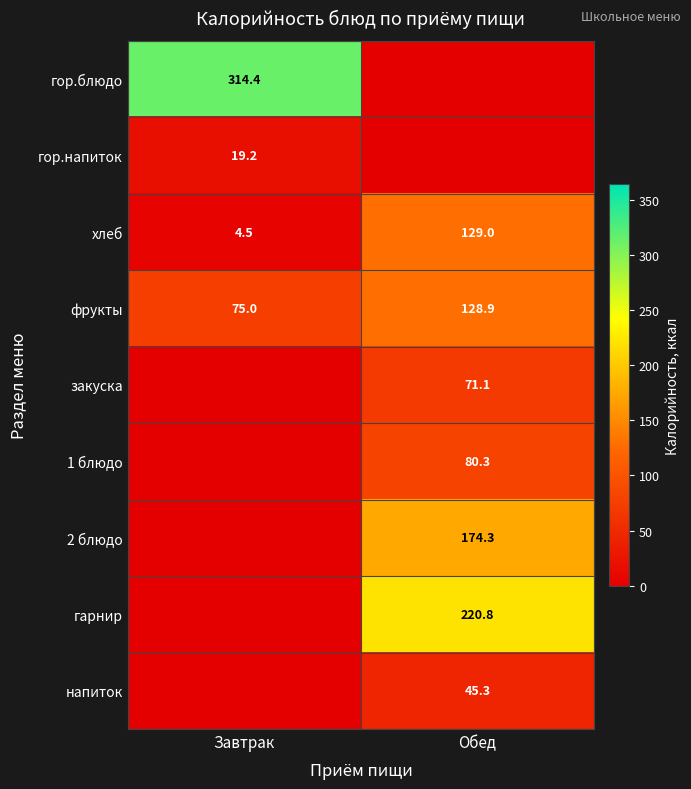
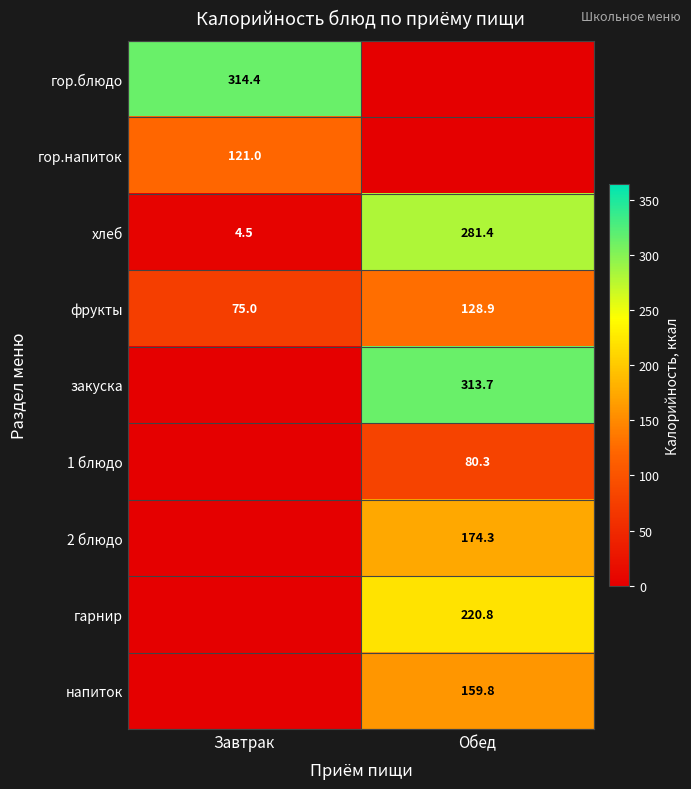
гор.напиток, Завтрак: 19.2 -> 121.0
хлеб, Обед: 129.0 -> 281.4
закуска, Обед: 71.1 -> 313.7
напиток, Обед: 45.3 -> 159.8
